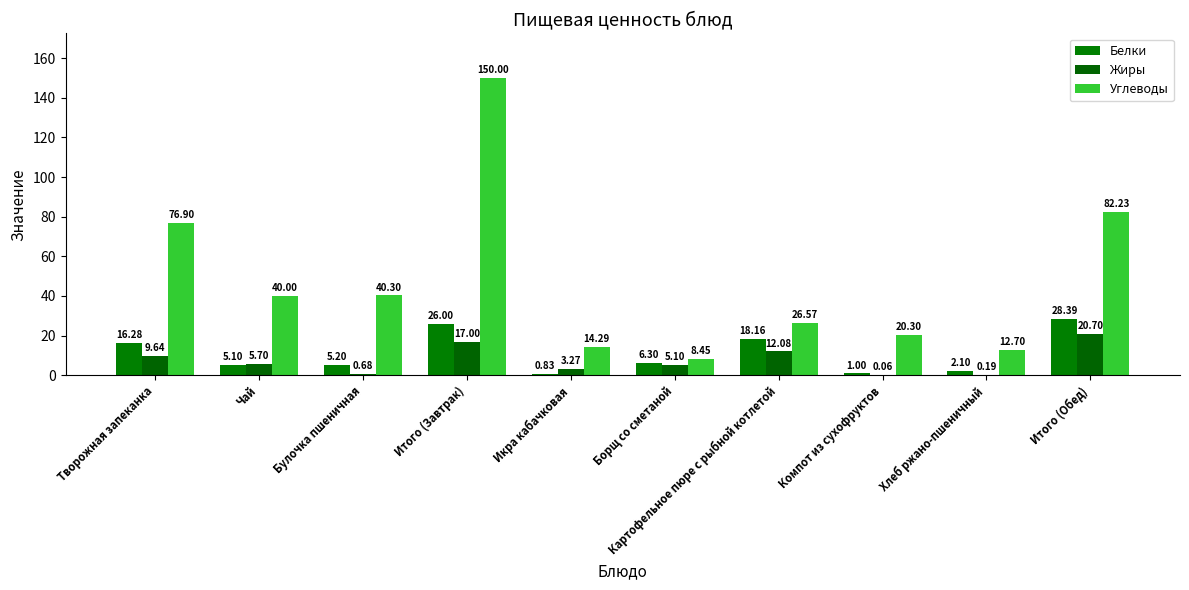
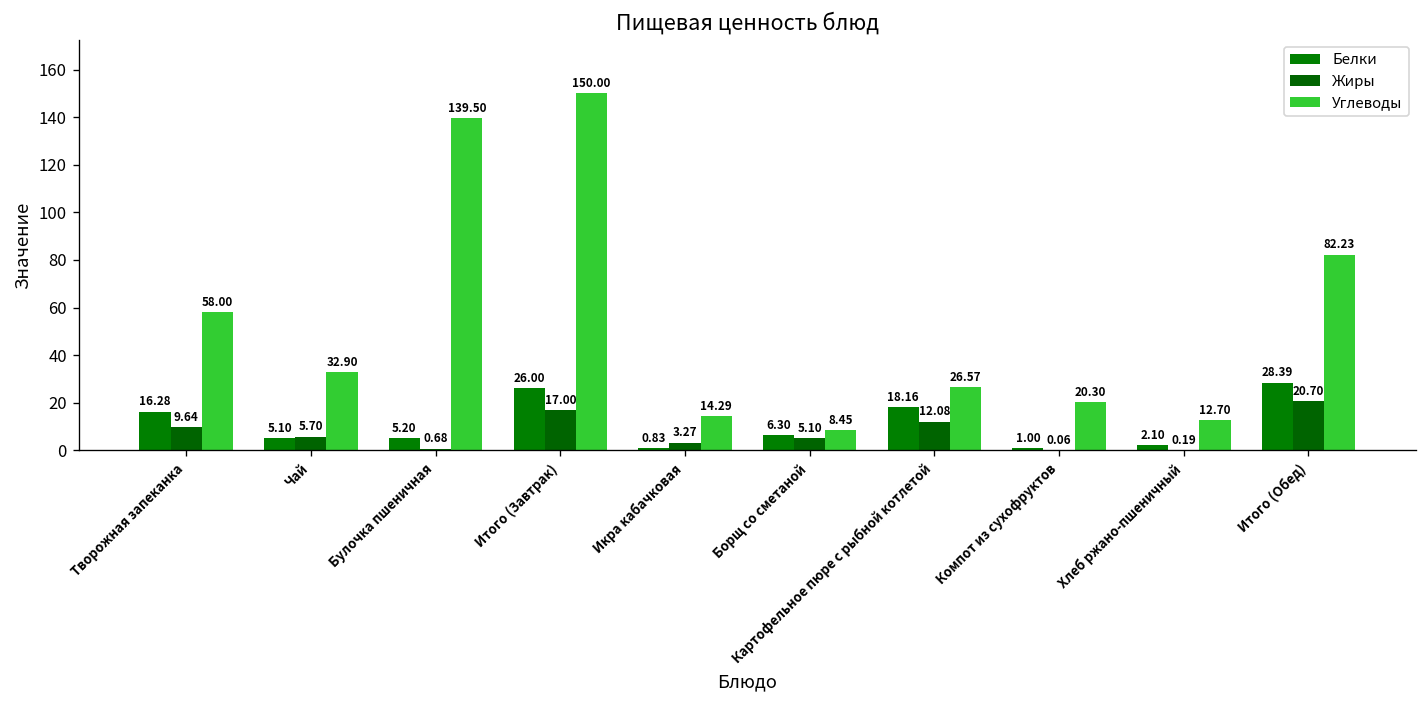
Углеводы, Творожная запеканка: 76.90 -> 58.00
Углеводы, Чай: 40.00 -> 32.90
Углеводы, Булочка пшеничная: 40.30 -> 139.50
